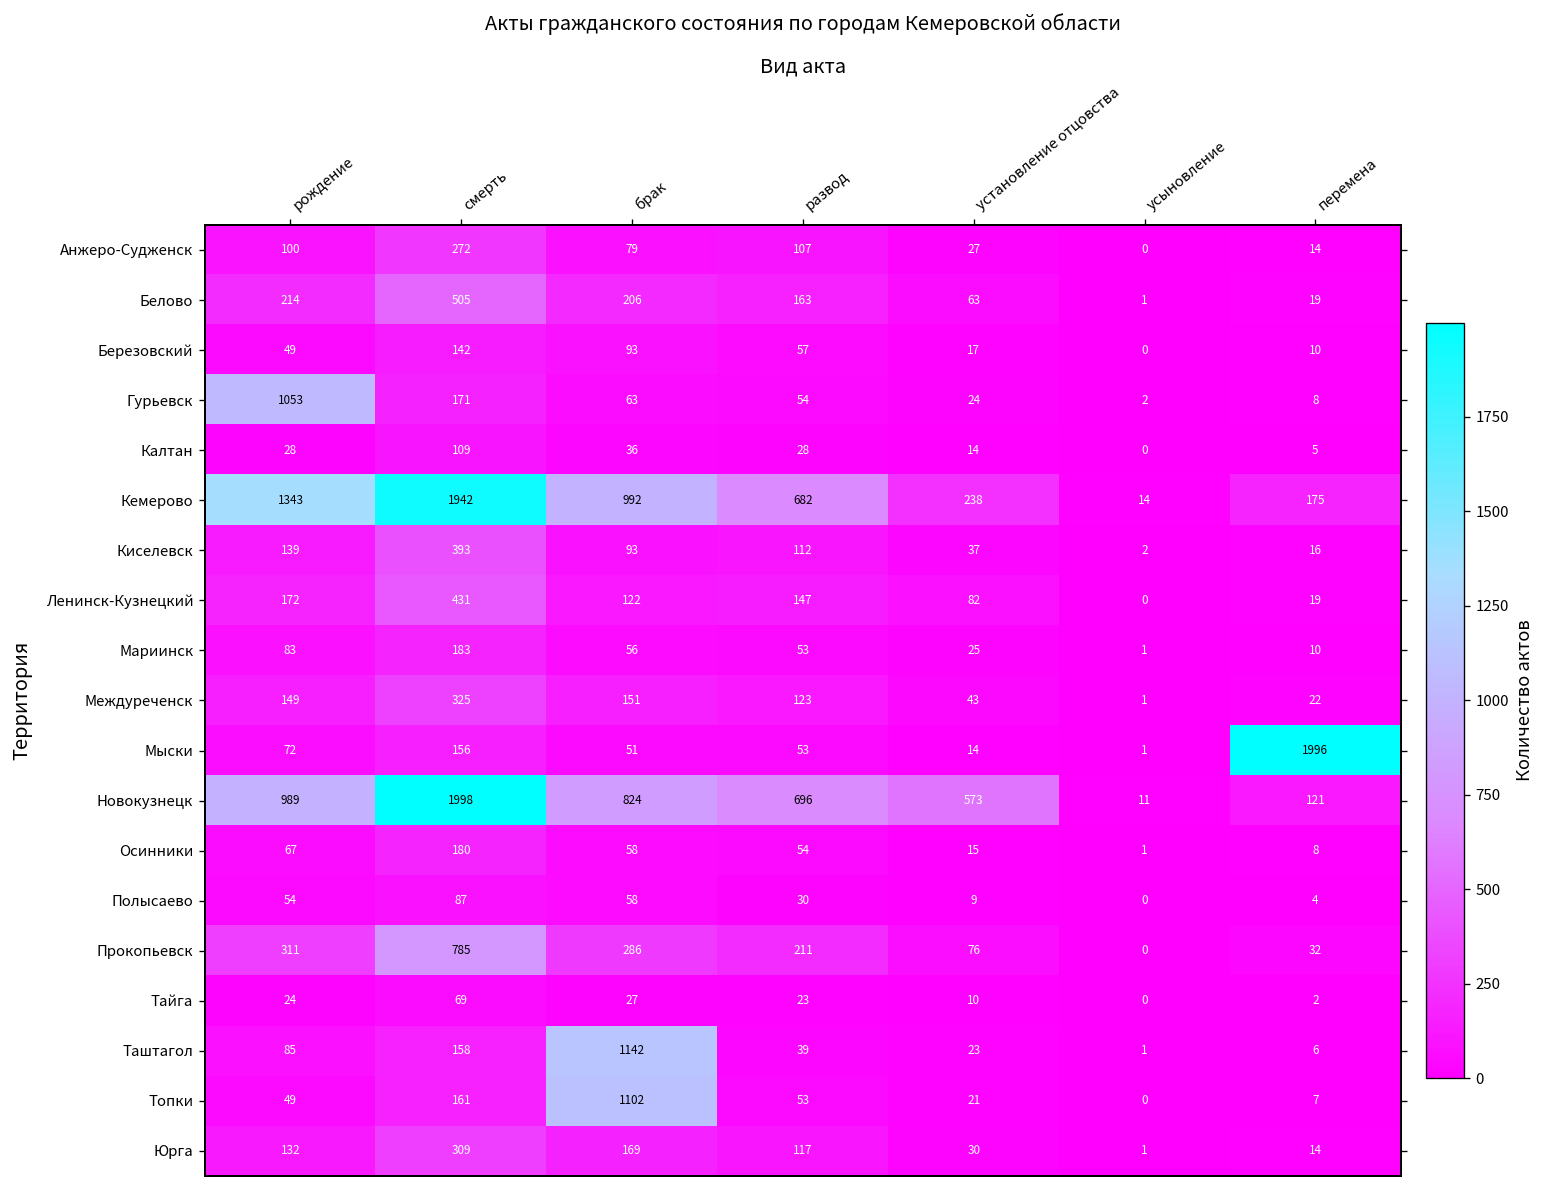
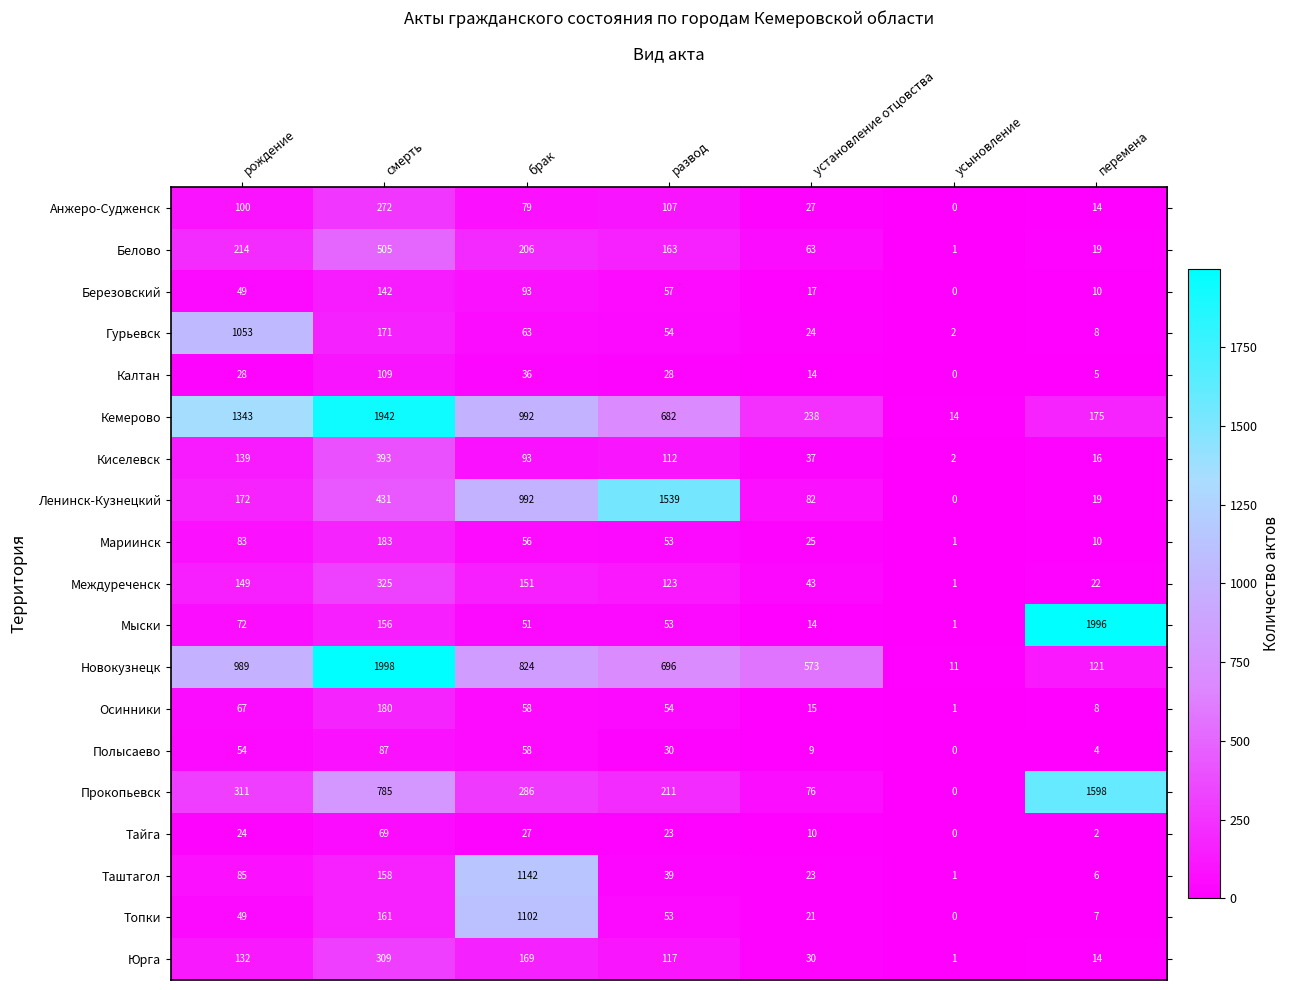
Ленинск-Кузнецкий, брак: 122 -> 992
Ленинск-Кузнецкий, развод: 147 -> 1539
Прокопьевск, перемена: 32 -> 1598
